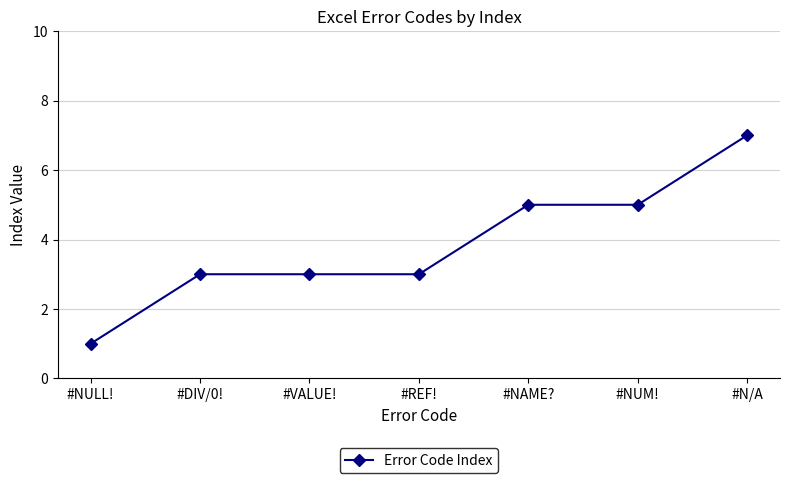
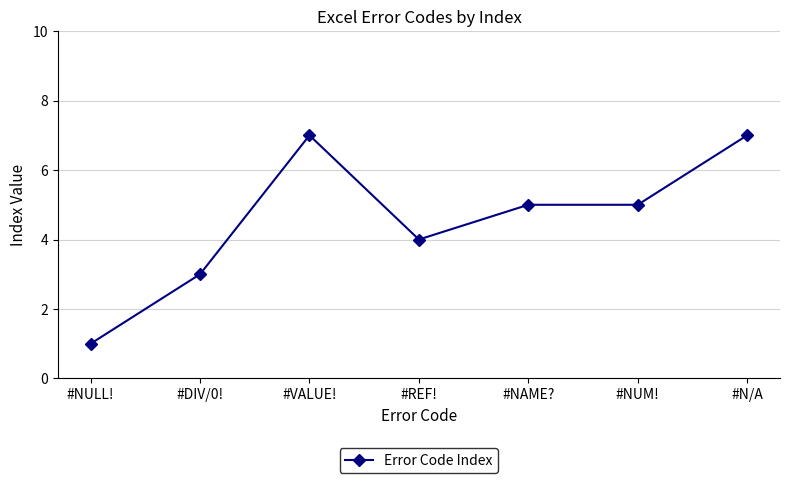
#VALUE!: 3 -> 7
#REF!: 3 -> 4
